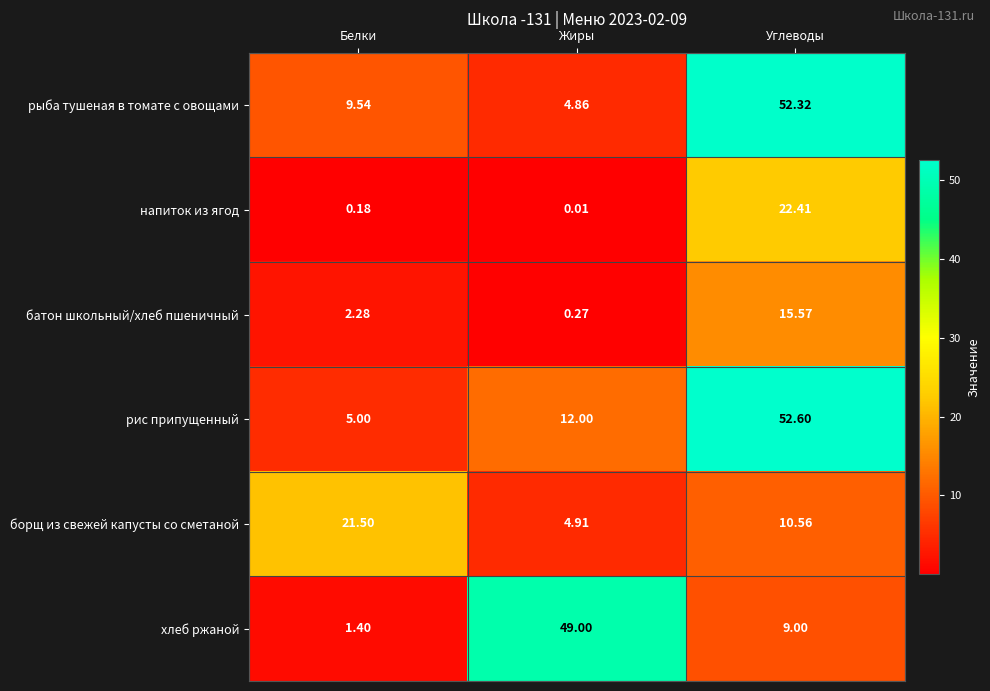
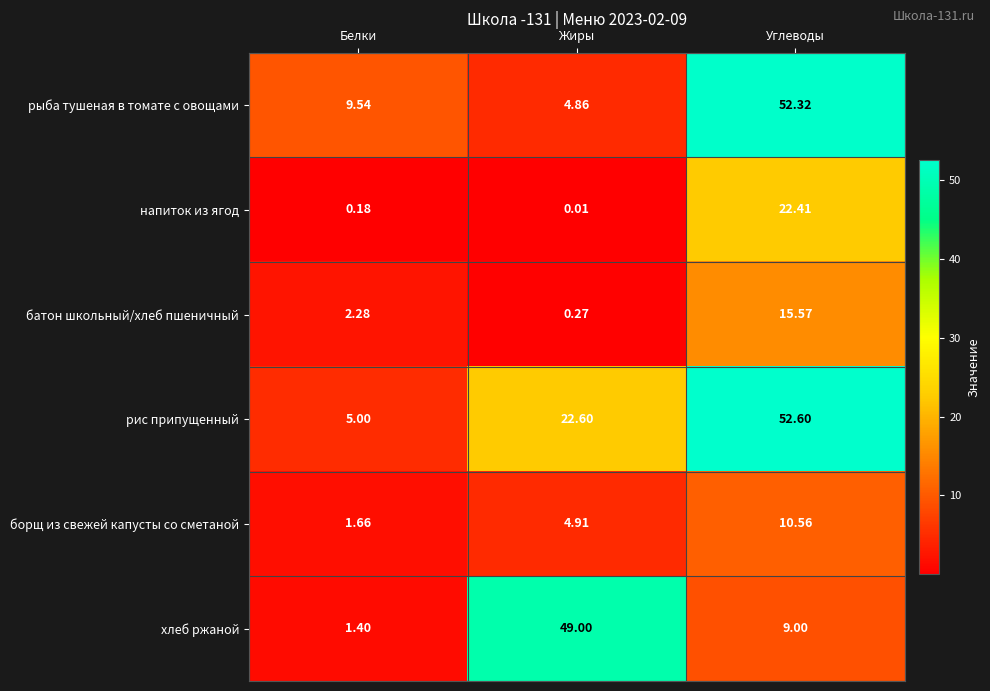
рис припущенный, Жиры: 12.00 -> 22.60
борщ из свежей капусты со сметаной, Белки: 21.50 -> 1.66
